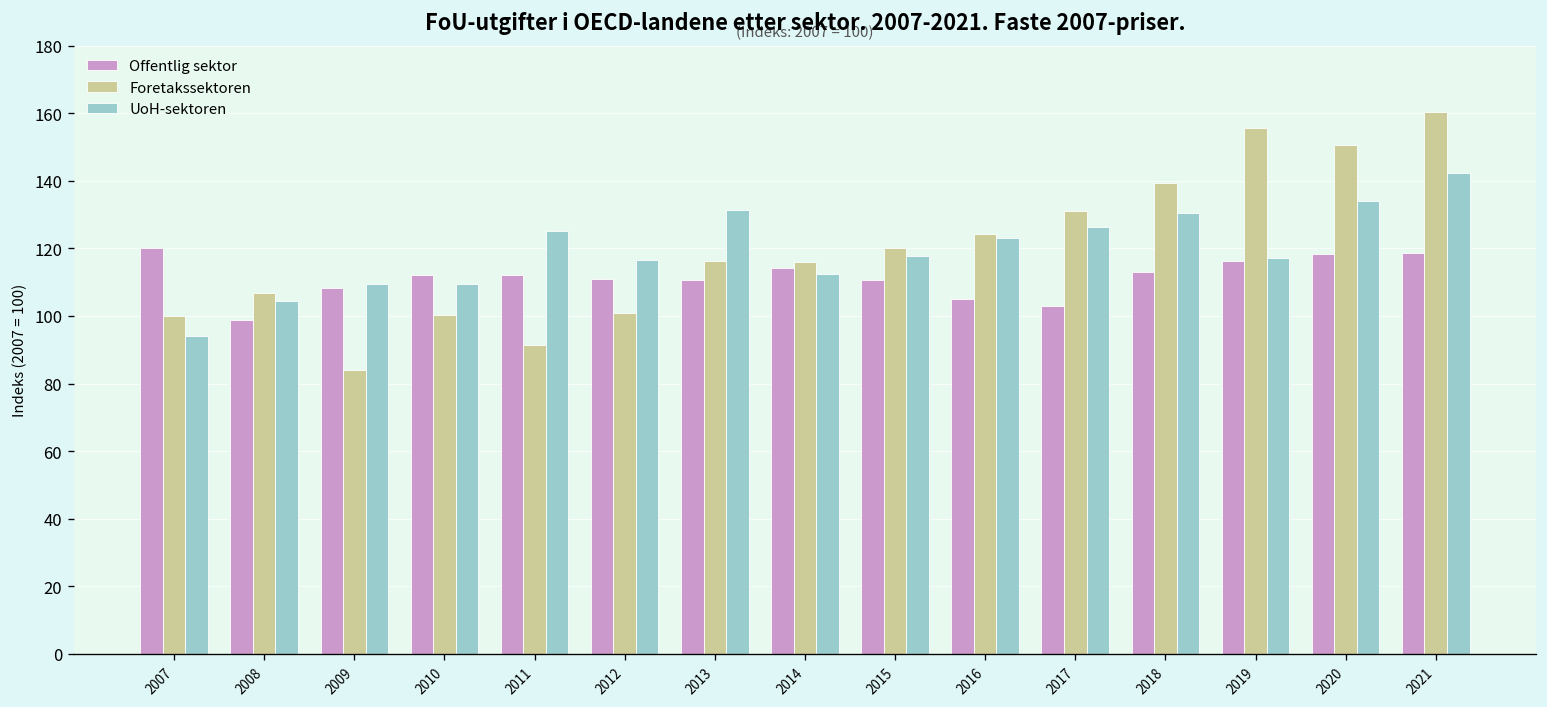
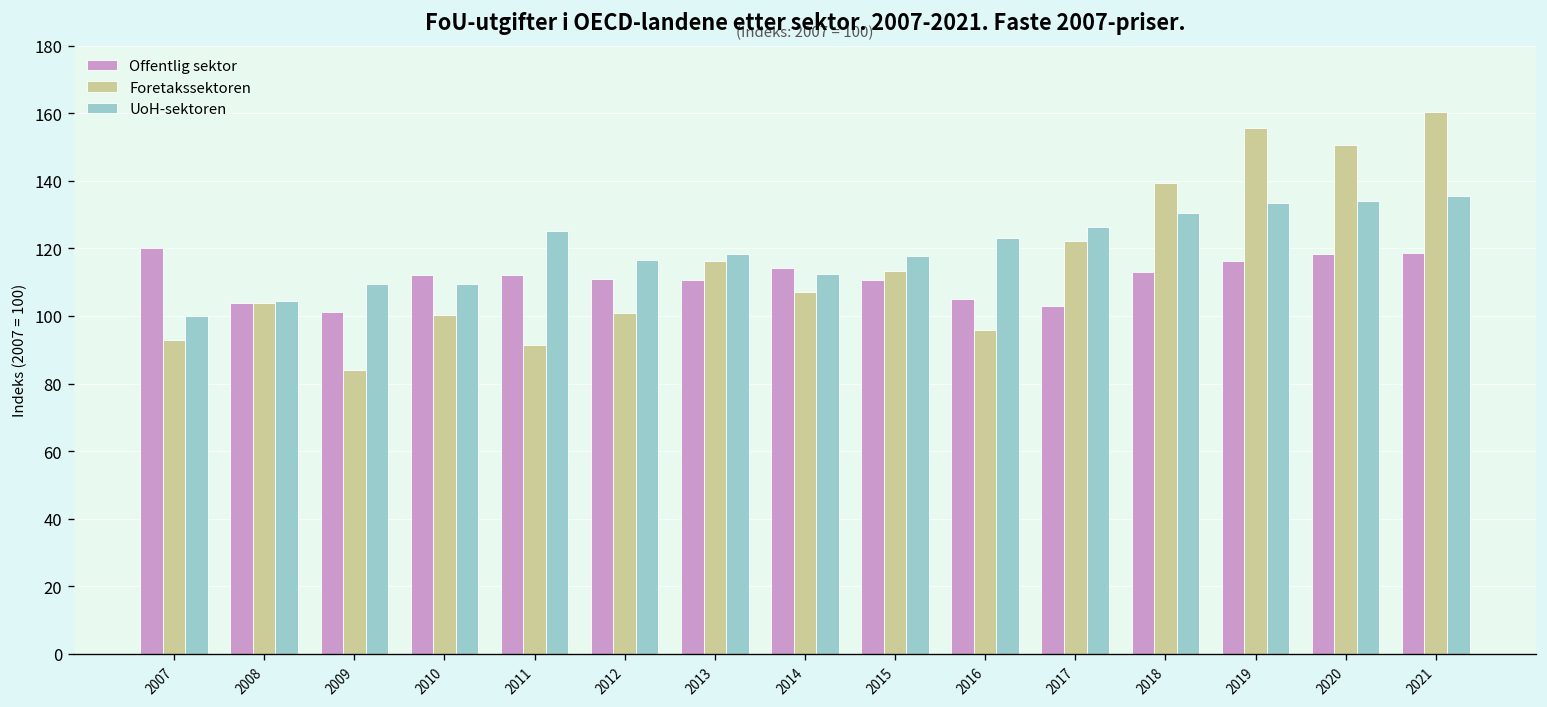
Foretakssektoren, 2007: 100 -> 93
UoH-sektoren, 2007: 94 -> 100
Offentlig sektor, 2008: 99 -> 104
Foretakssektoren, 2008: 107 -> 104
Offentlig sektor, 2009: 108 -> 101
UoH-sektoren, 2013: 131 -> 118
Foretakssektoren, 2014: 116 -> 107
Foretakssektoren, 2015: 120 -> 113
Foretakssektoren, 2016: 124 -> 96
Foretakssektoren, 2017: 131 -> 122
UoH-sektoren, 2019: 117 -> 134
UoH-sektoren, 2021: 142 -> 135
